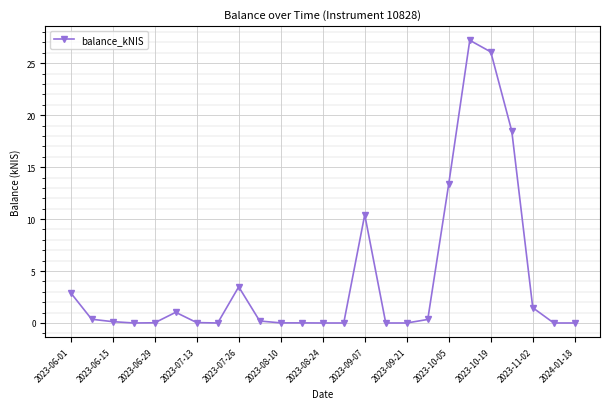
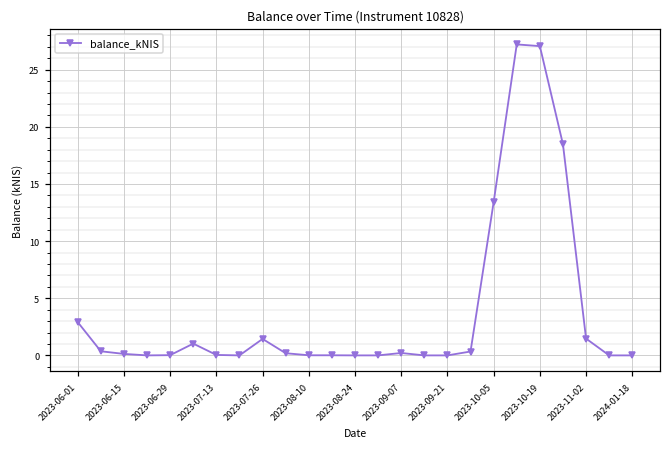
2023-07-26: 3.5 -> 1.4
2023-09-07: 10.4 -> 0.2
2023-10-19: 26.1 -> 27.1
